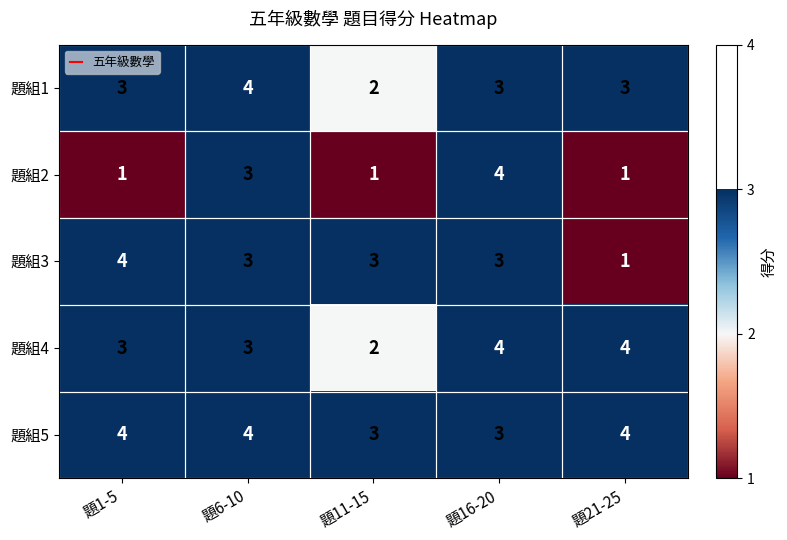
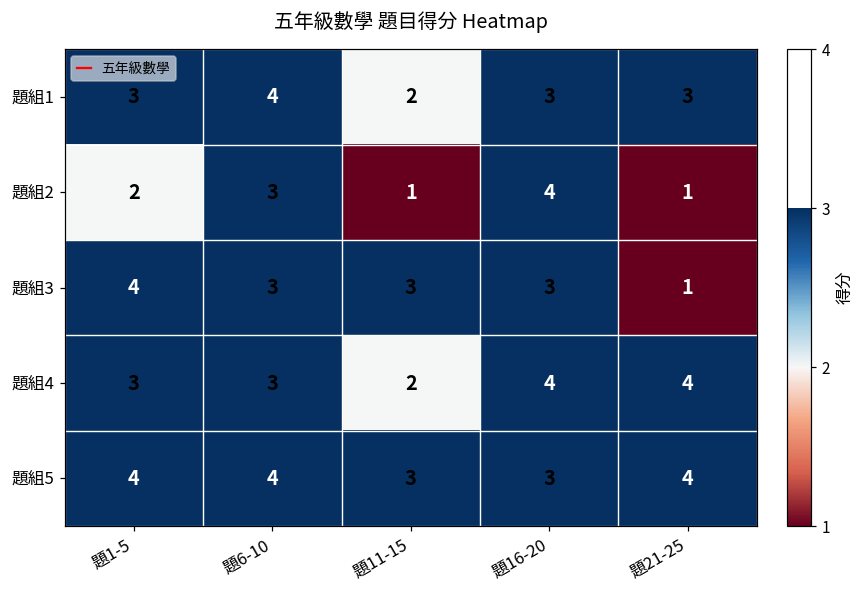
題組2, 題1-5: 1 -> 2
